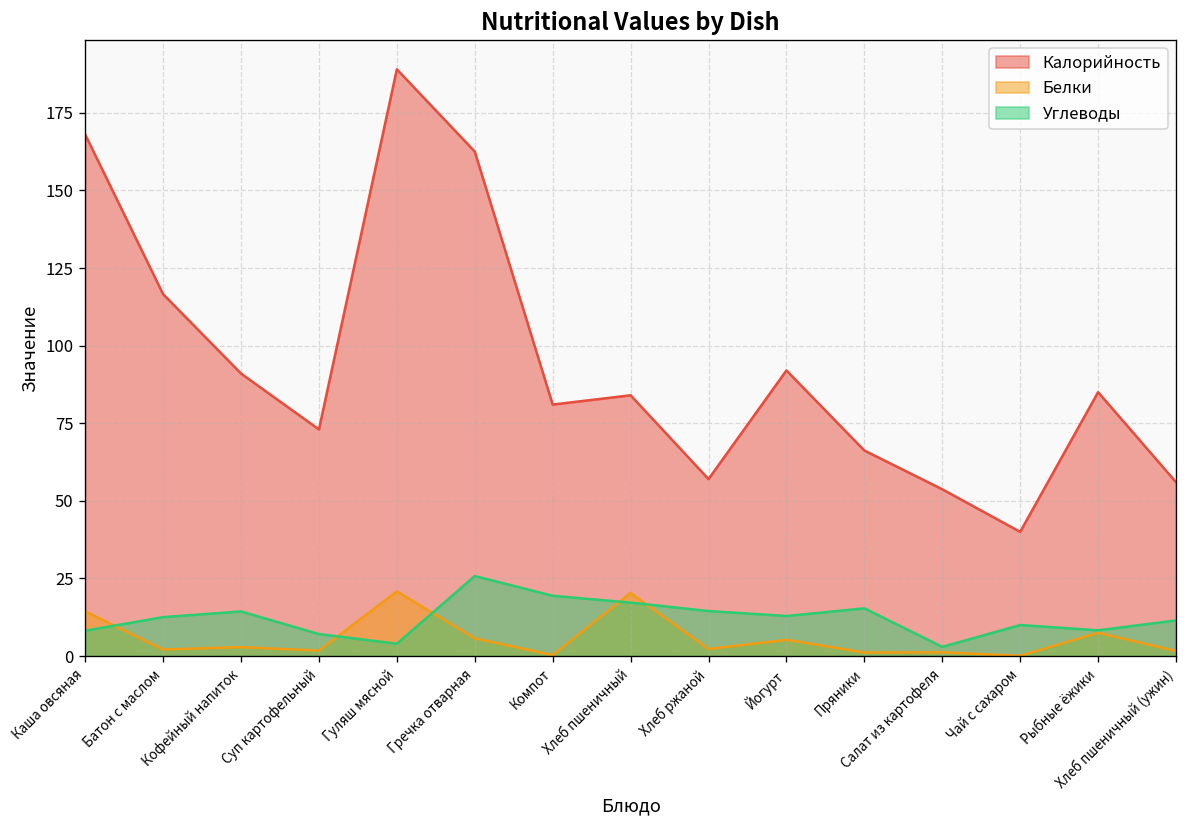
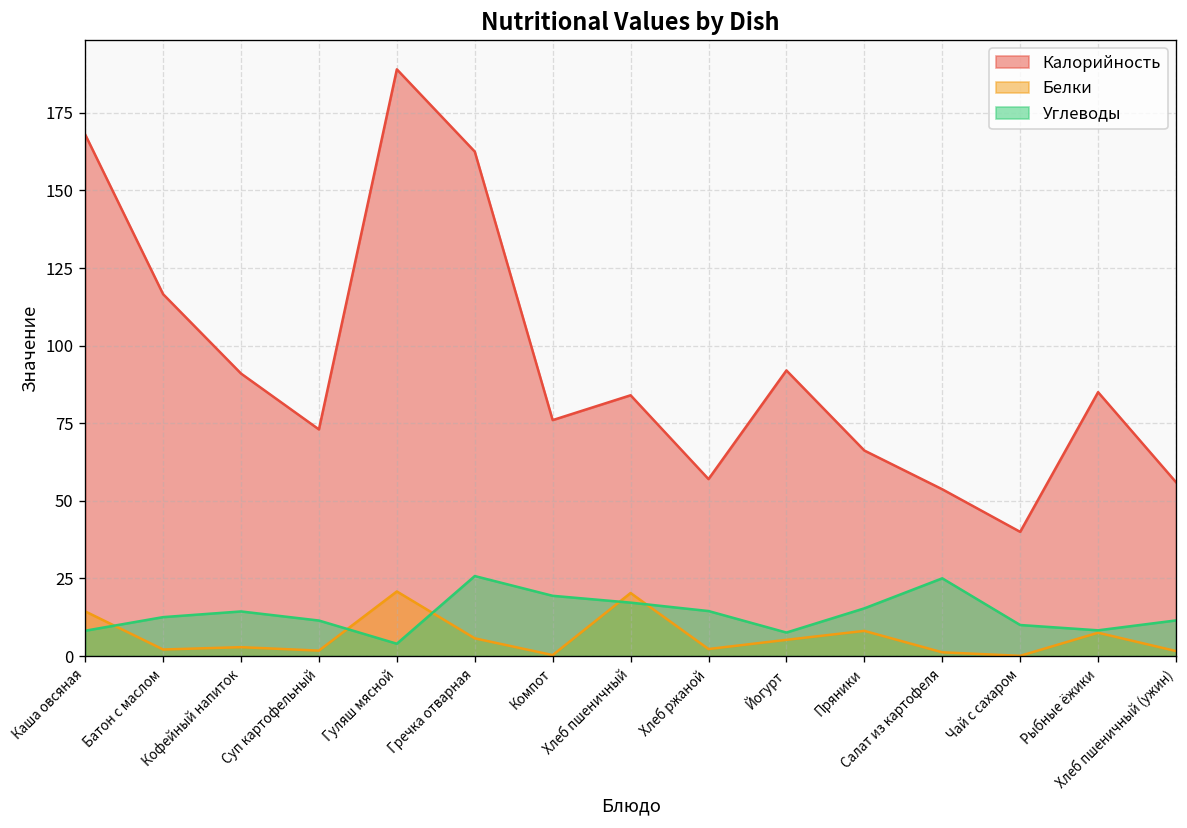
Углеводы, Суп картофельный: 7 -> 11
Калорийность, Компот: 81 -> 76
Углеводы, Йогурт: 13 -> 8
Белки, Пряники: 1 -> 8
Углеводы, Салат из картофеля: 3 -> 25
